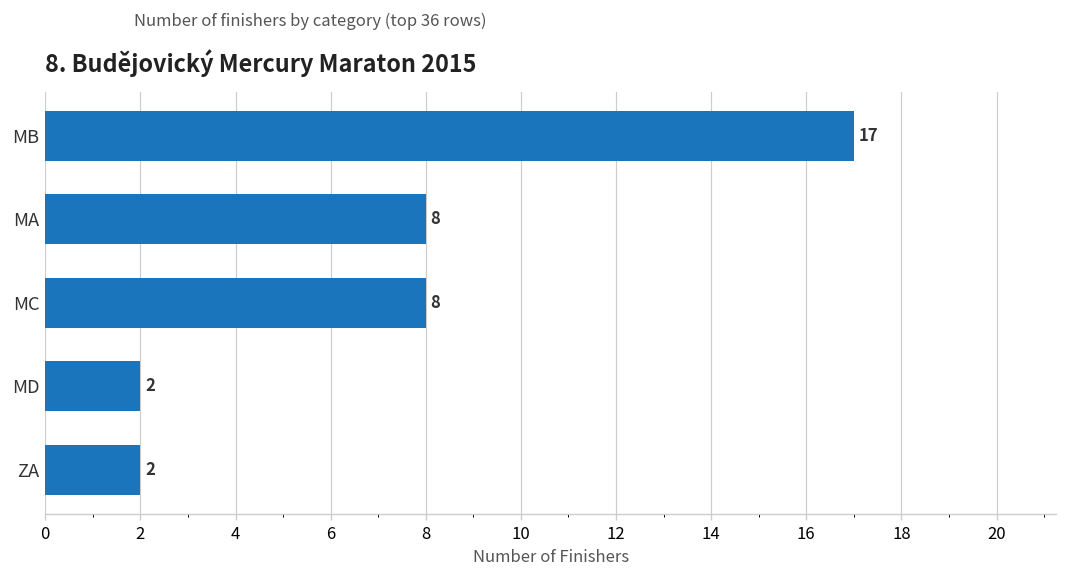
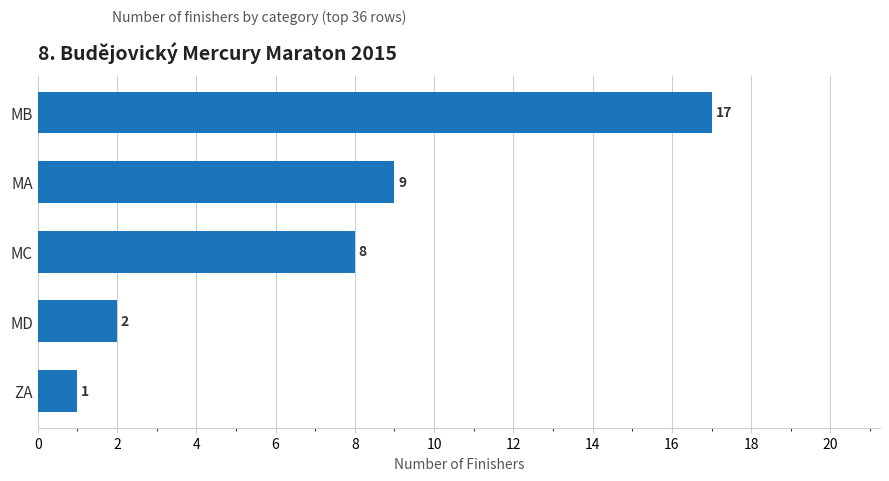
MA: 8 -> 9
ZA: 2 -> 1
